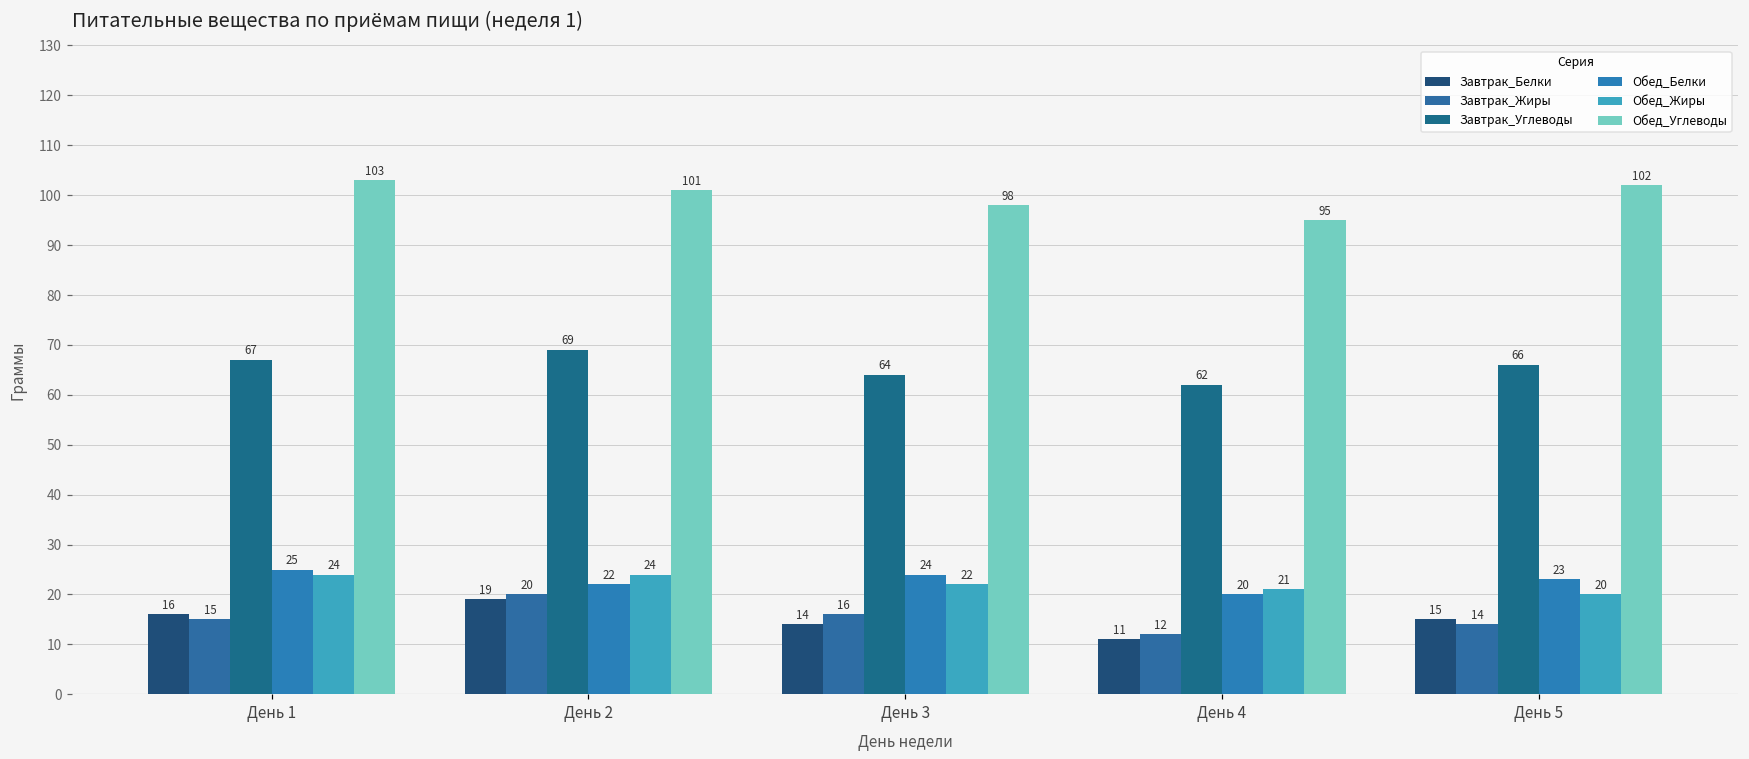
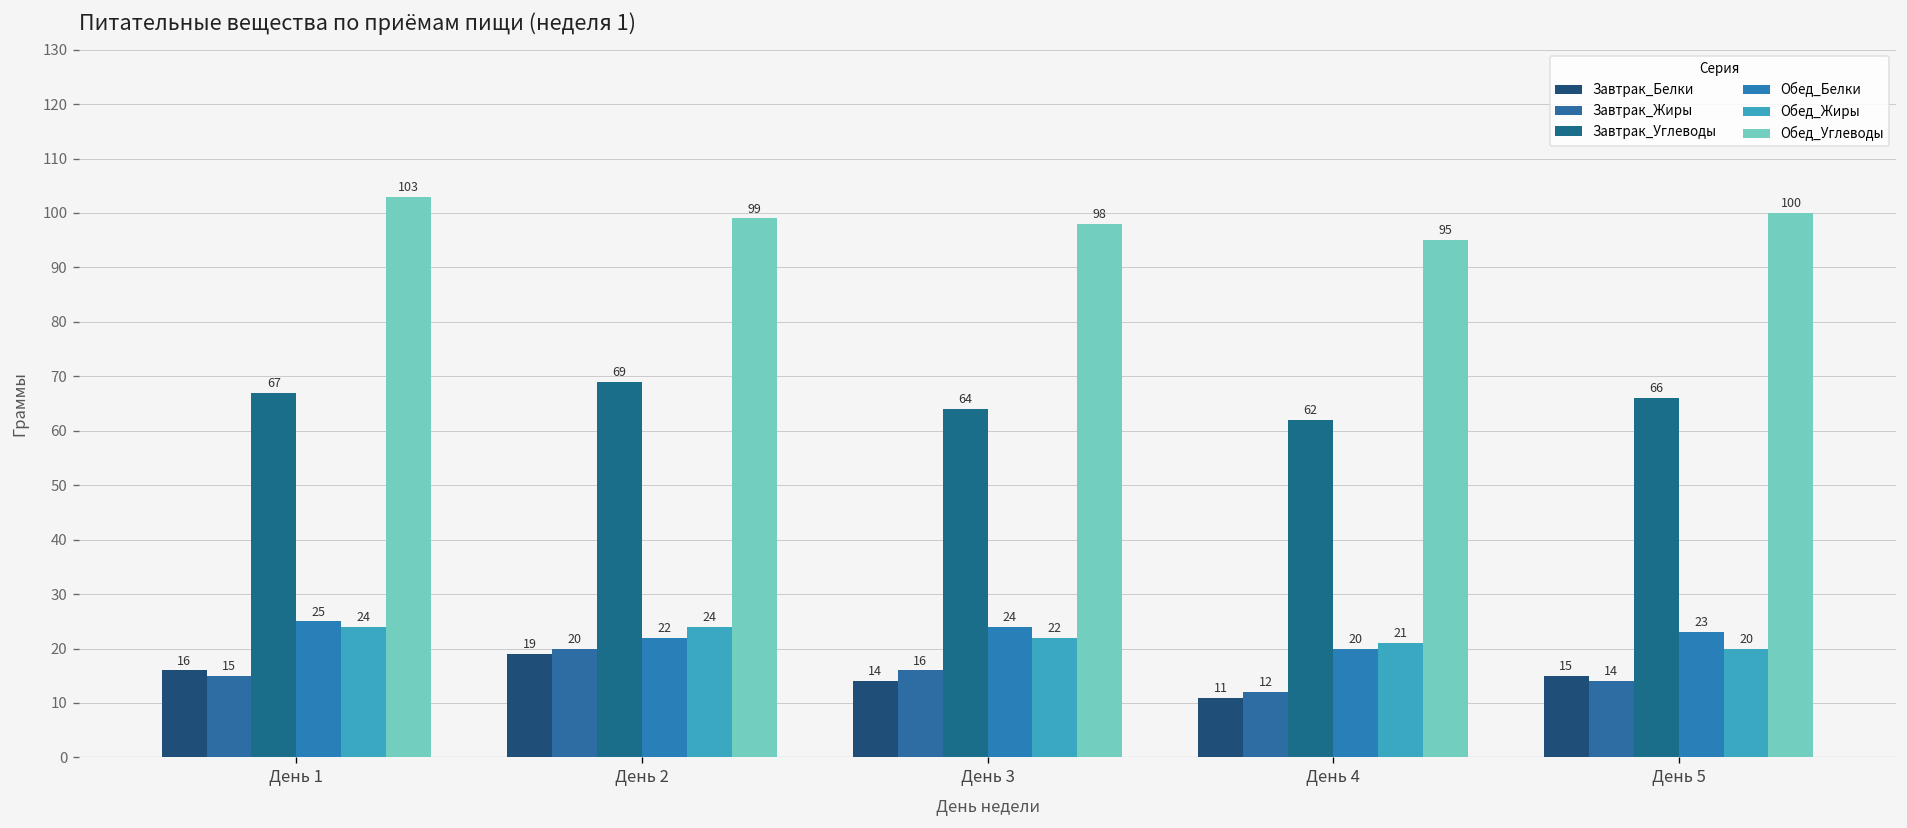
Обед_Углеводы, День 2: 101 -> 99
Обед_Углеводы, День 5: 102 -> 100
